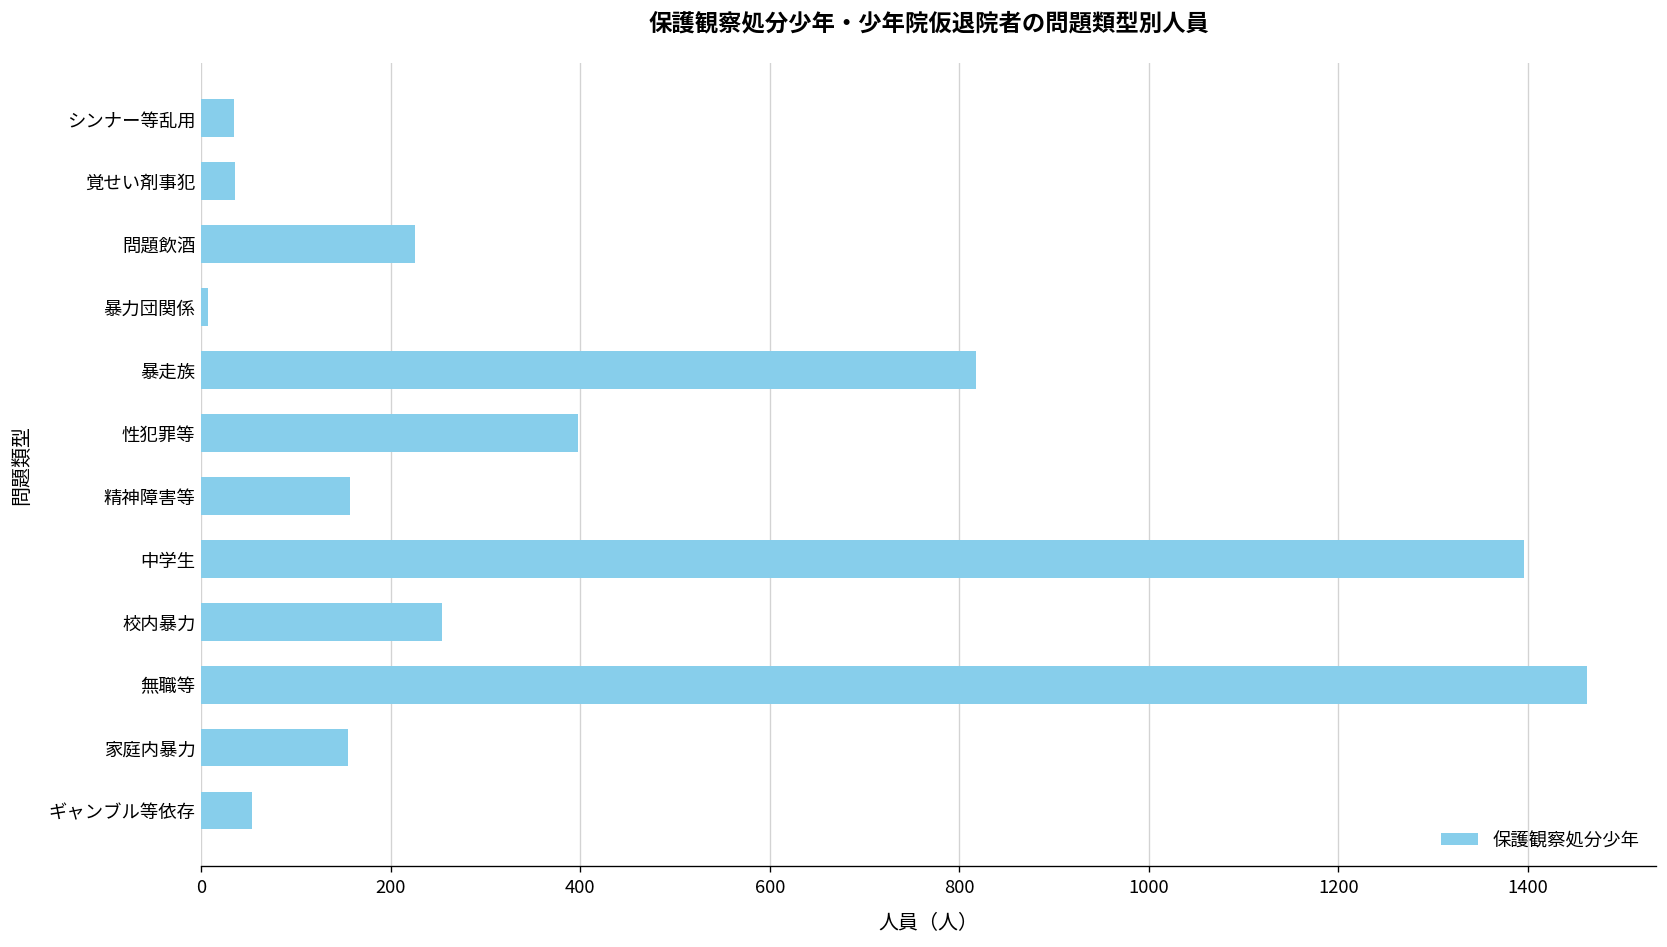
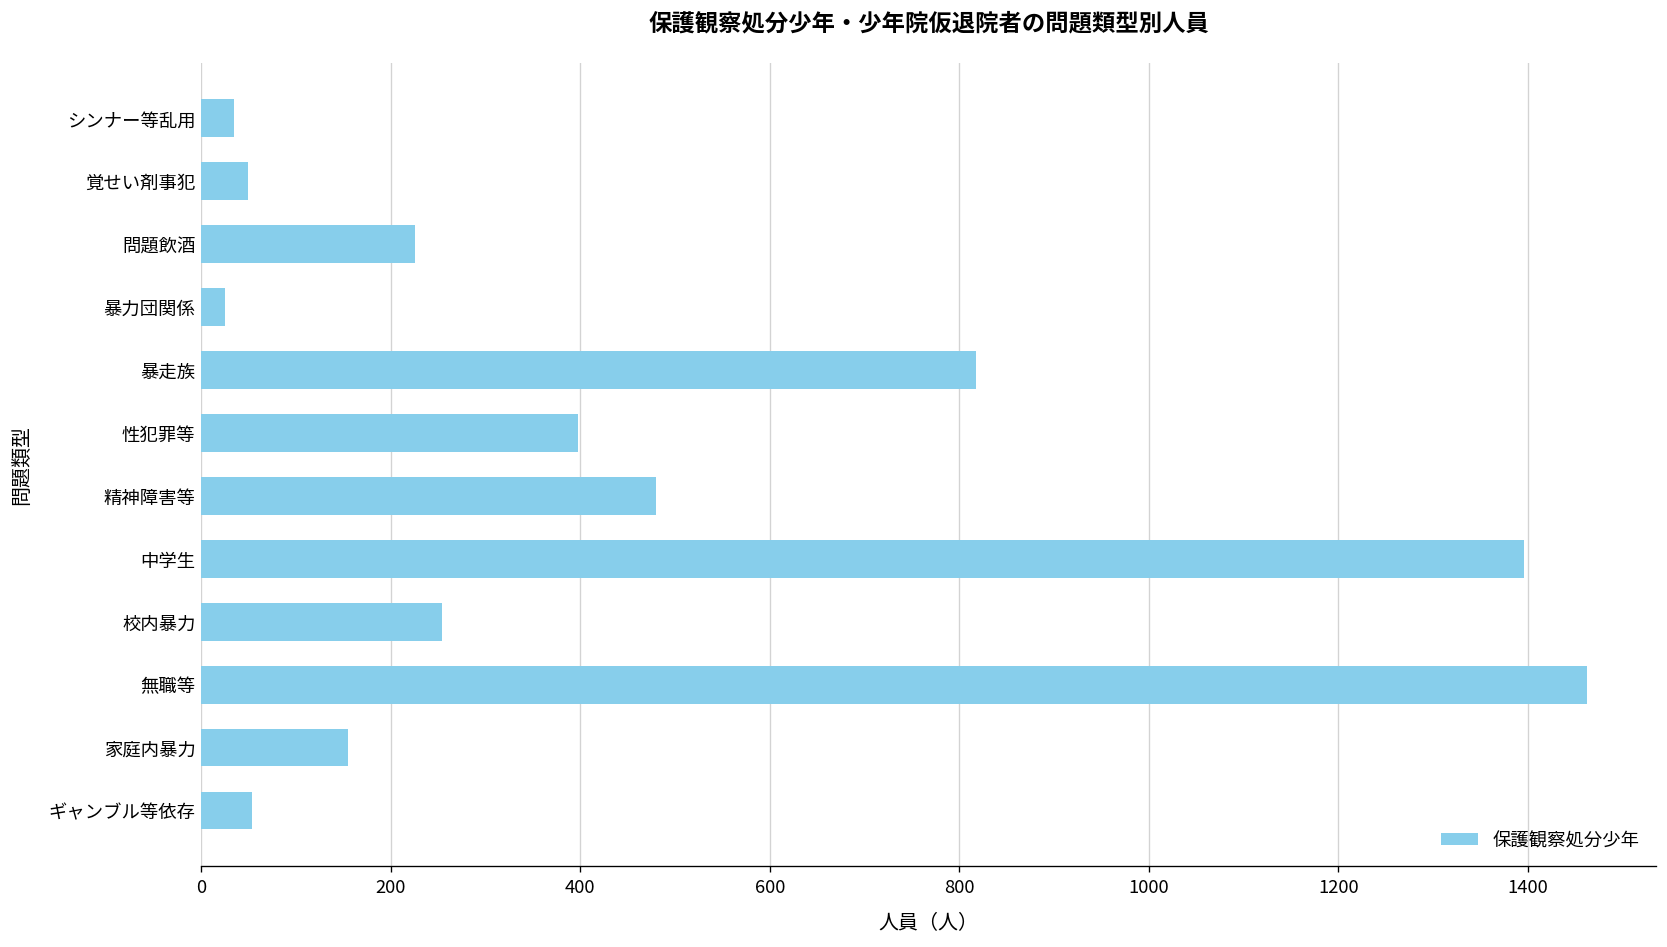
覚せい剤事犯: 40 -> 50
暴力団関係: 10 -> 30
精神障害等: 160 -> 480
